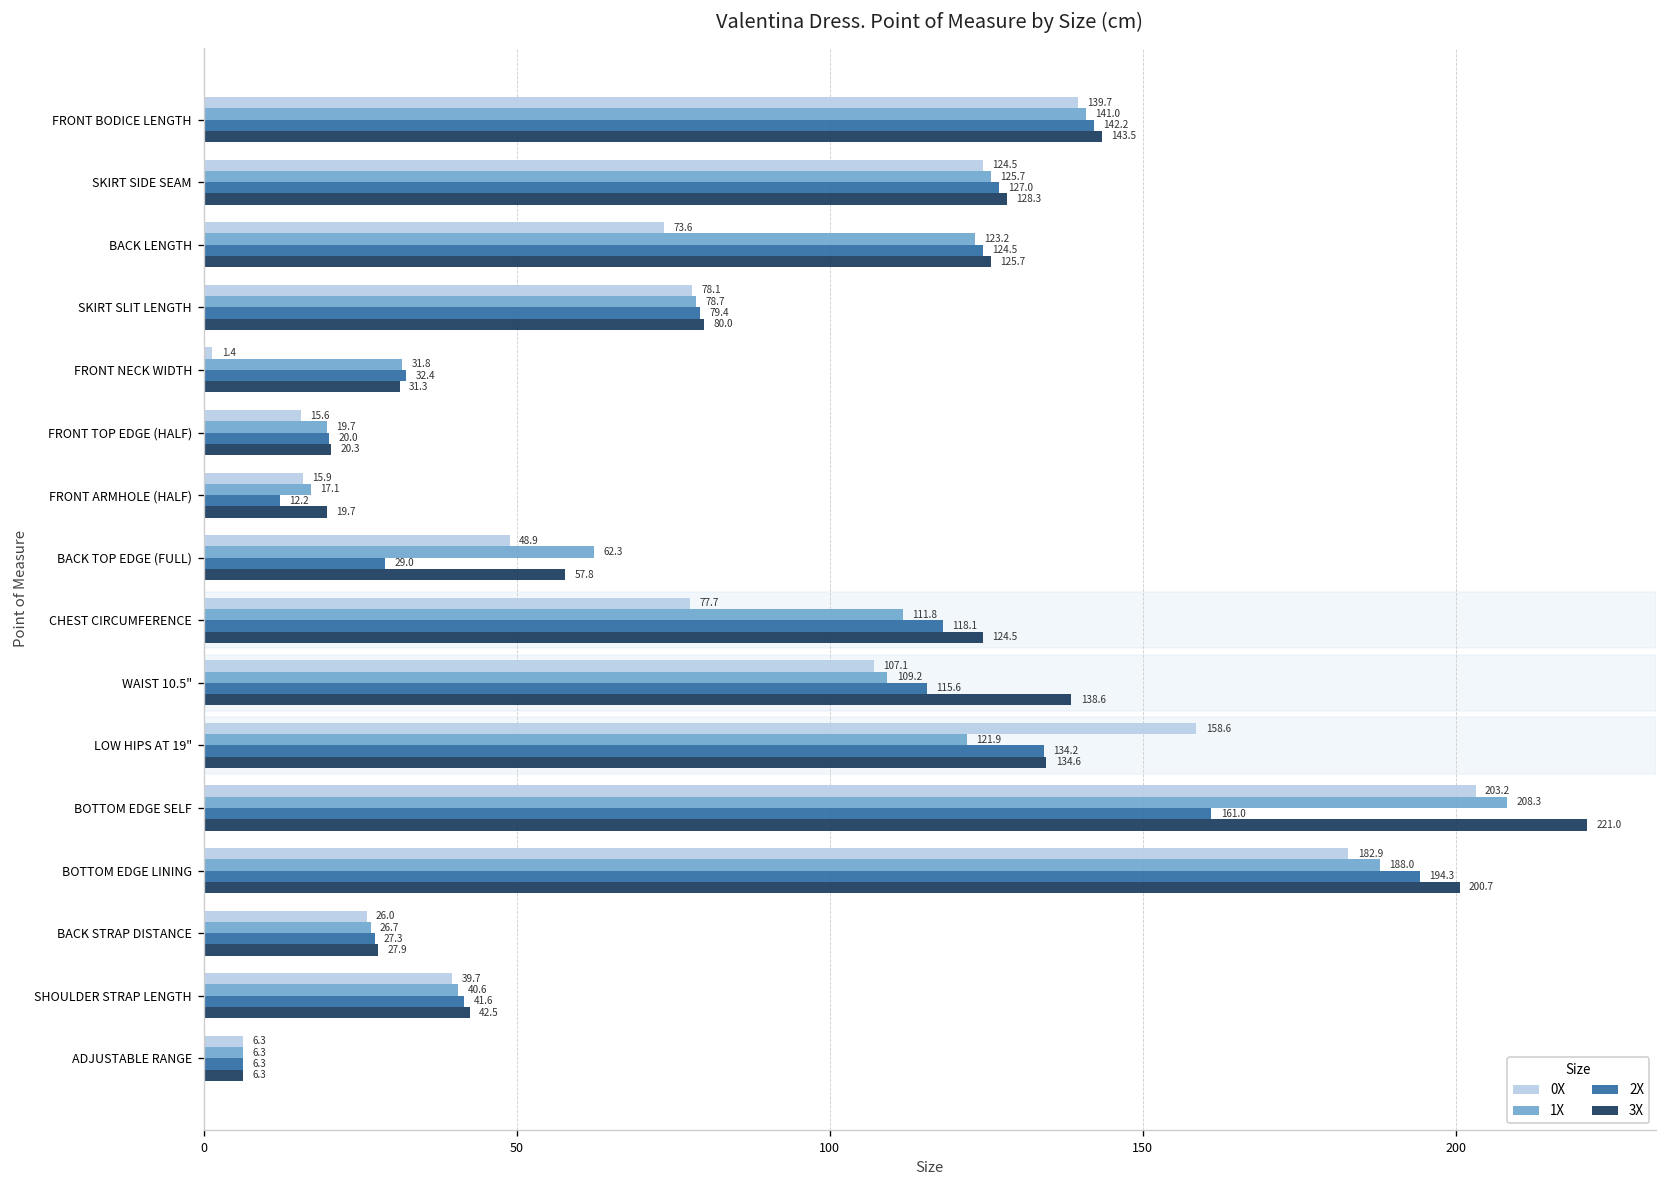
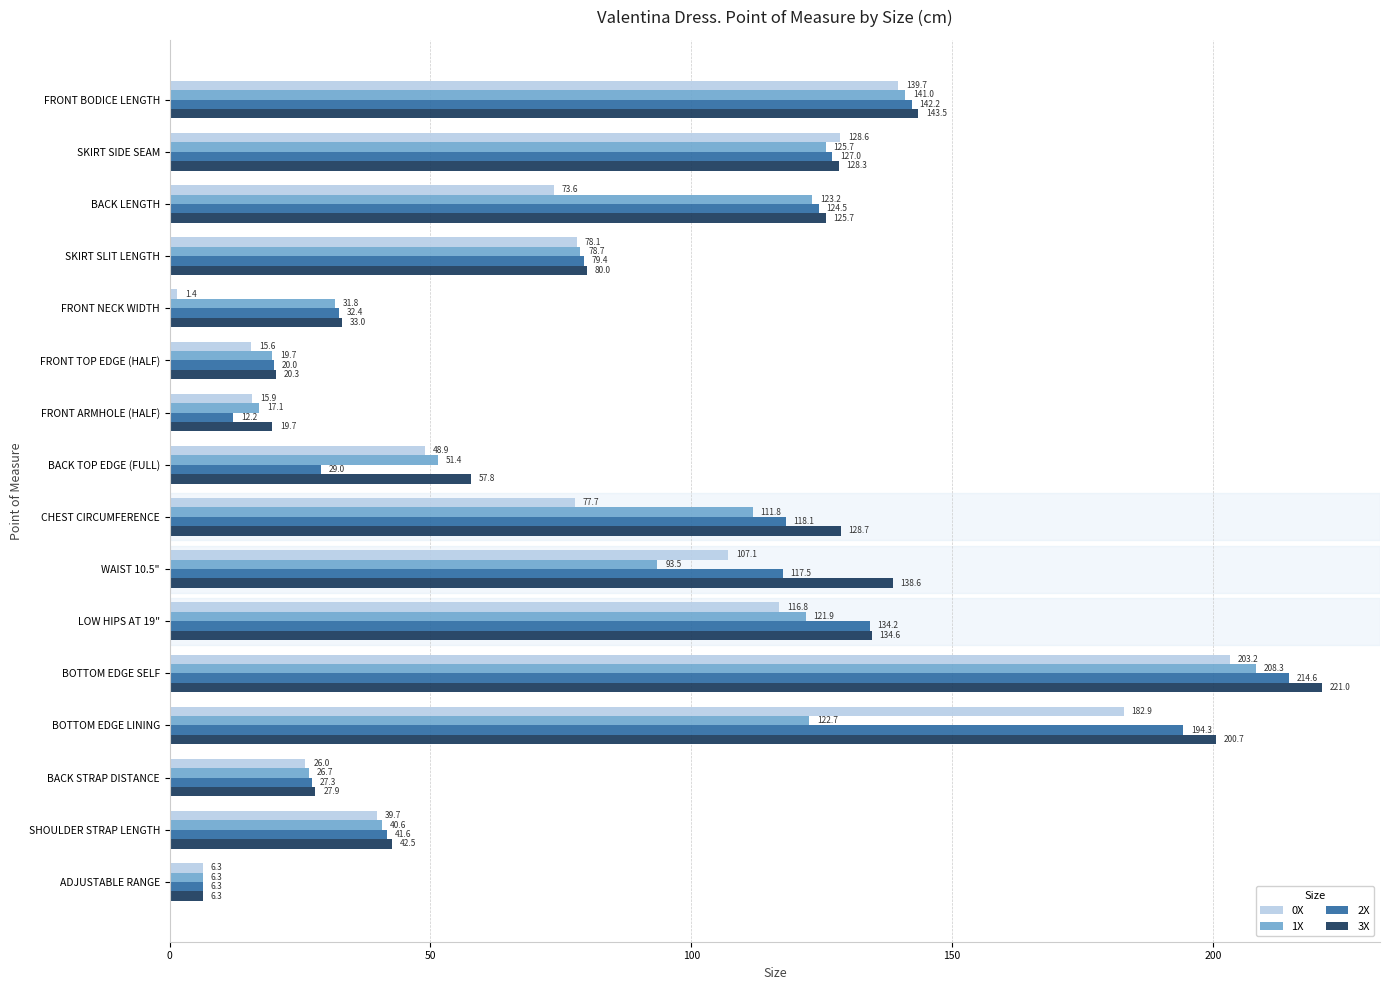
0X, SKIRT SIDE SEAM: 124.5 -> 128.6
3X, FRONT NECK WIDTH: 31.3 -> 33.0
1X, BACK TOP EDGE (FULL): 62.3 -> 51.4
3X, CHEST CIRCUMFERENCE: 124.5 -> 128.7
1X, WAIST 10.5": 109.2 -> 93.5
2X, WAIST 10.5": 115.6 -> 117.5
0X, LOW HIPS AT 19": 158.6 -> 116.8
2X, BOTTOM EDGE SELF: 161.0 -> 214.6
1X, BOTTOM EDGE LINING: 188.0 -> 122.7
